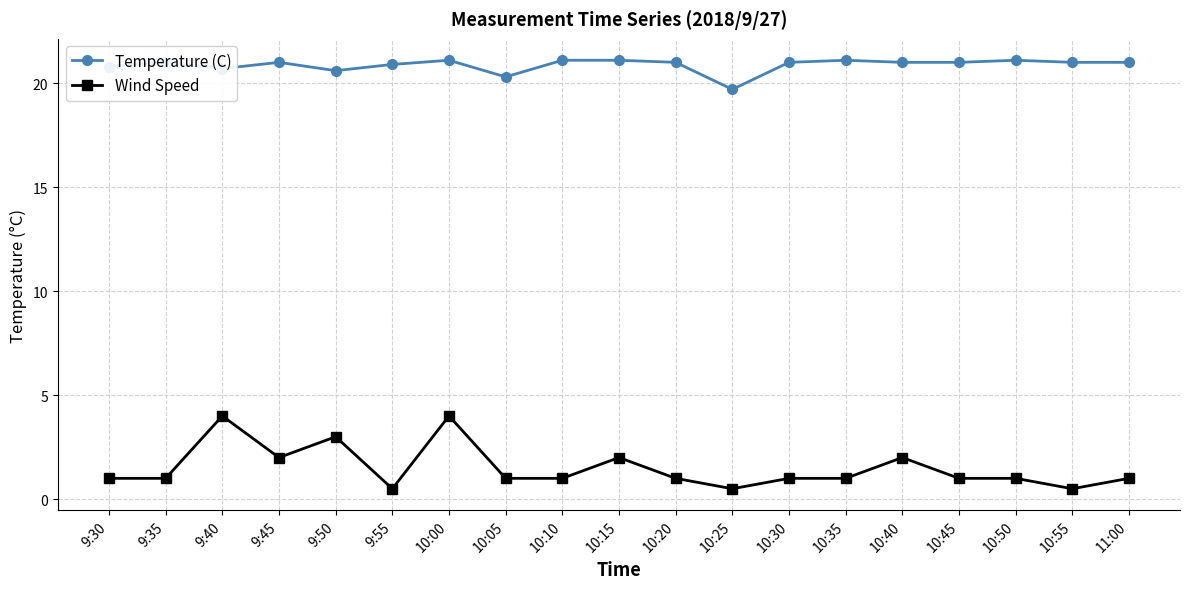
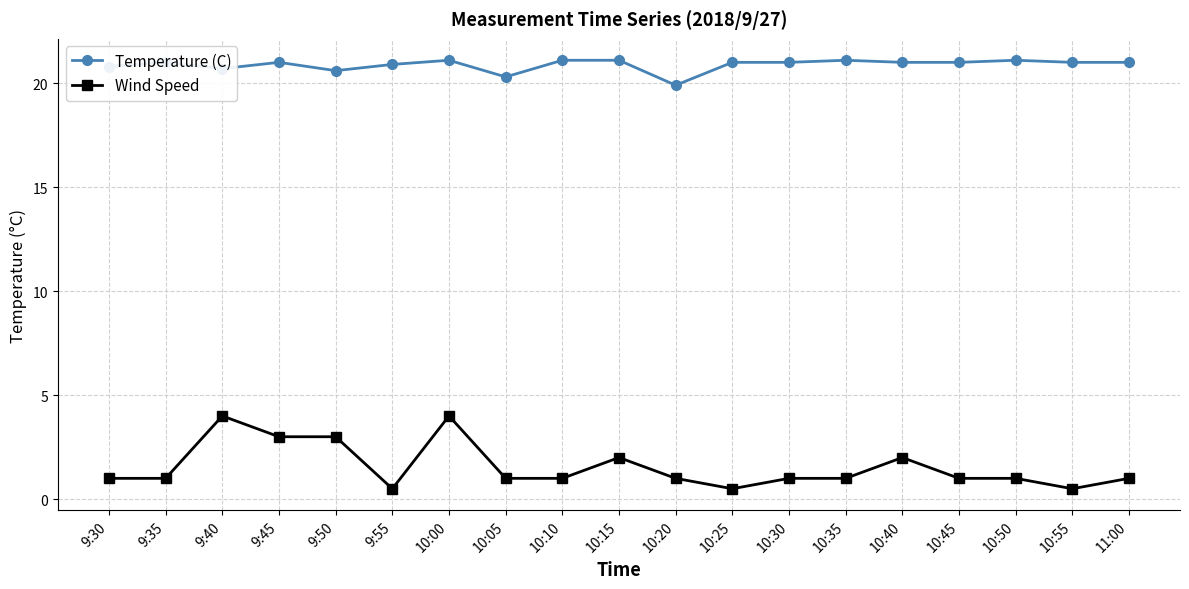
Wind Speed, 9:45: 2 -> 3
Temperature (C), 10:20: 21.0 -> 19.9
Temperature (C), 10:25: 19.7 -> 21.0
